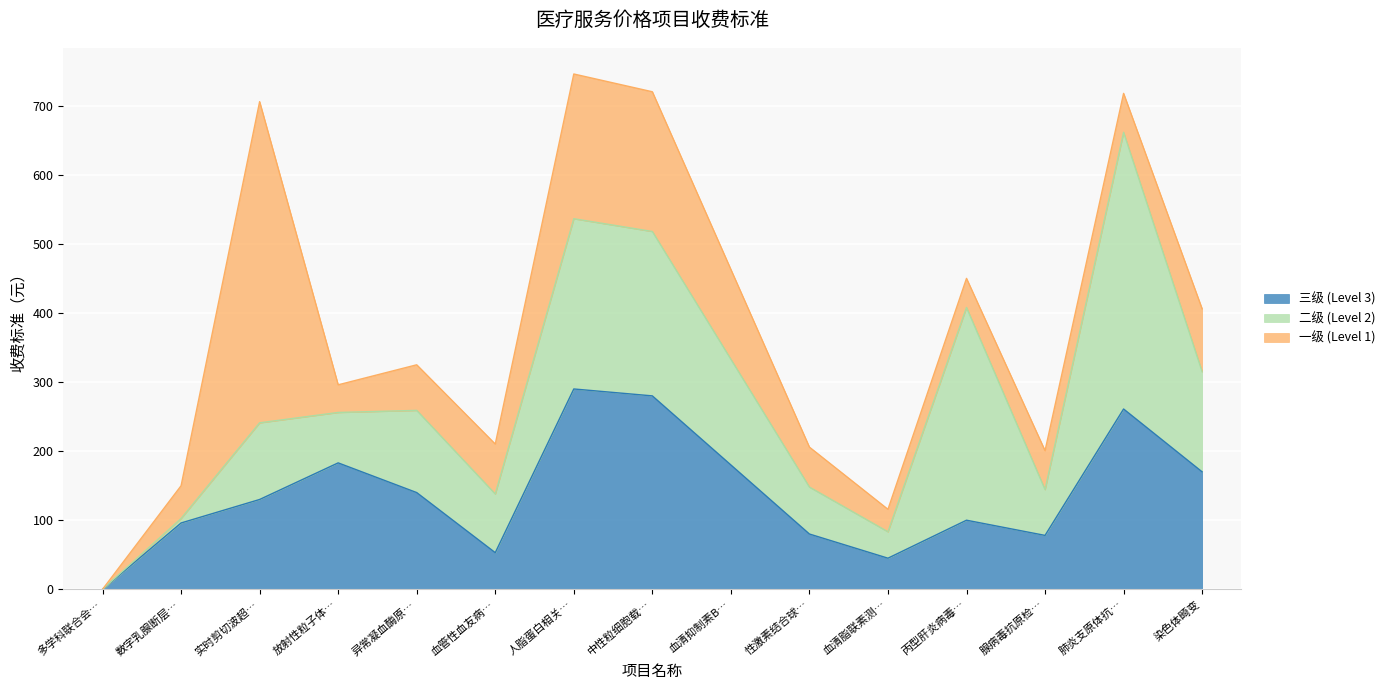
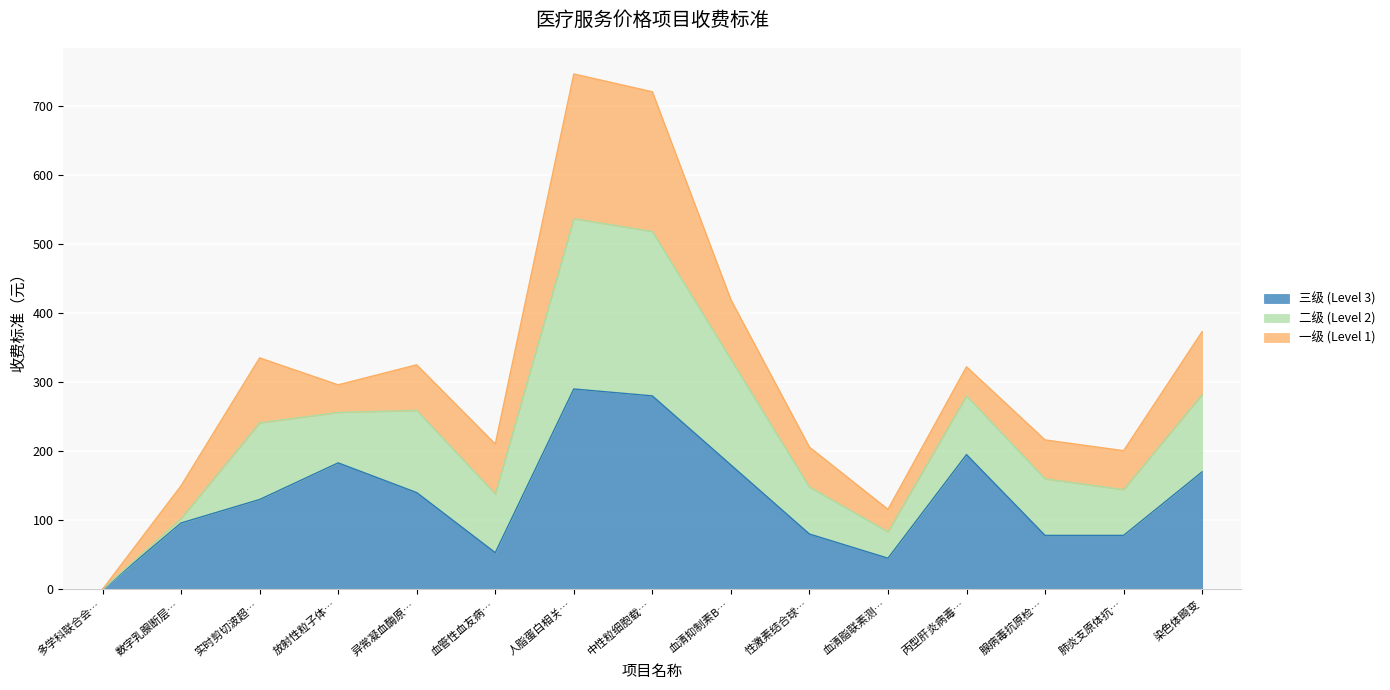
一级 (Level 1), 实时剪切波超…: 470 -> 90
一级 (Level 1), 血清抑制素B…: 130 -> 90
三级 (Level 3), 丙型肝炎病毒…: 100 -> 200
二级 (Level 2), 丙型肝炎病毒…: 310 -> 90
二级 (Level 2), 腺病毒抗原检…: 70 -> 80
三级 (Level 3), 肺炎支原体抗…: 260 -> 80
二级 (Level 2), 肺炎支原体抗…: 400 -> 70
二级 (Level 2), 染色体畸变: 150 -> 110
